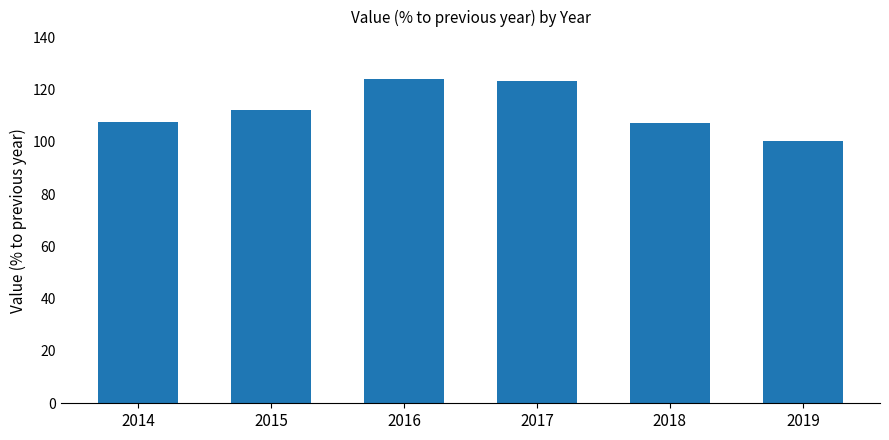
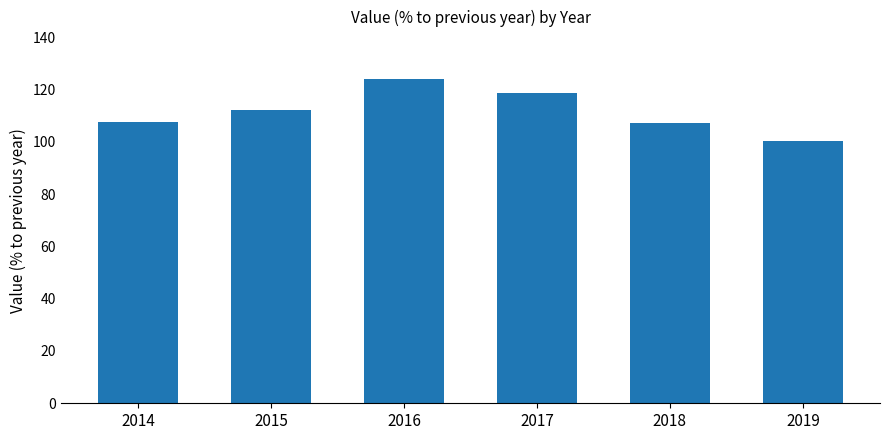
2017: 123 -> 119
